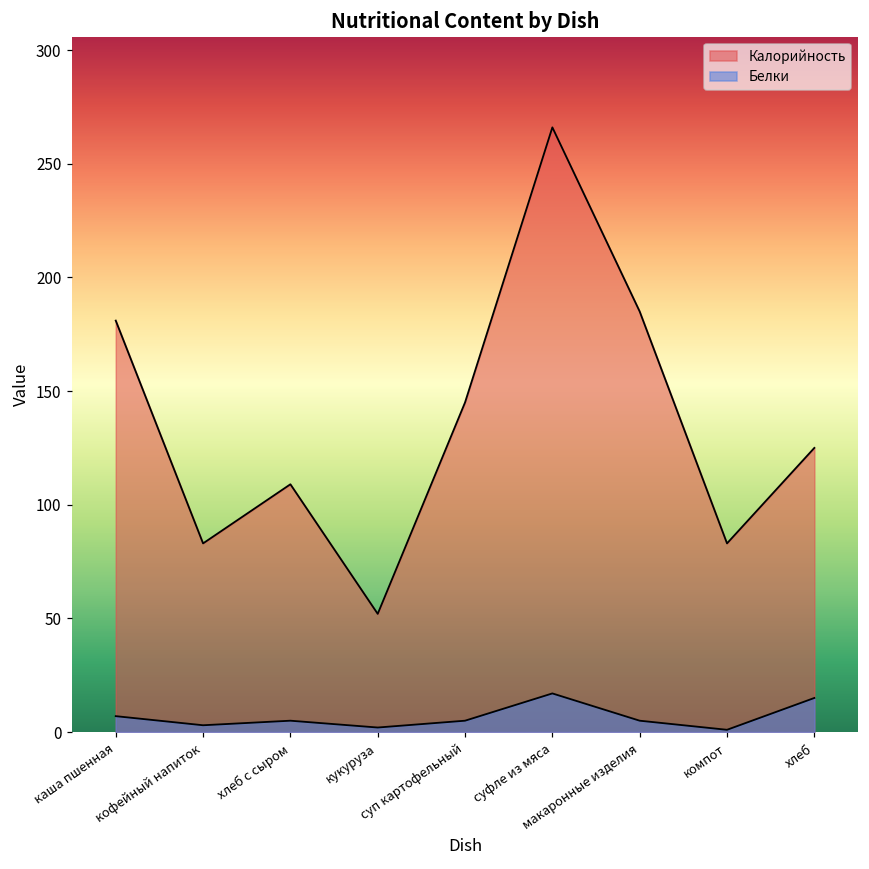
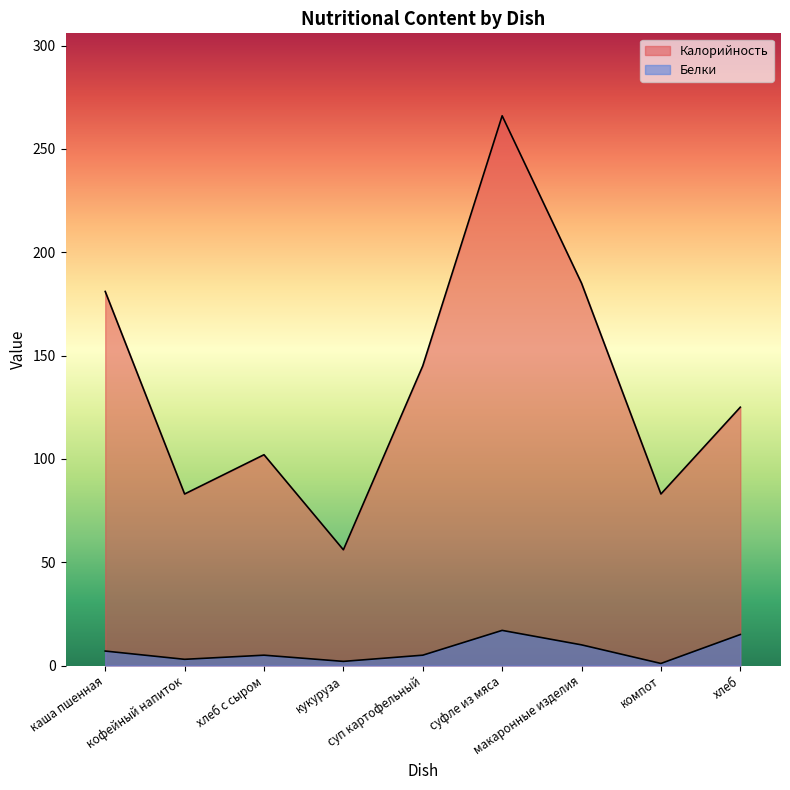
Калорийность, хлеб с сыром: 109 -> 102
Калорийность, кукуруза: 52 -> 56
Белки, макаронные изделия: 5 -> 10
